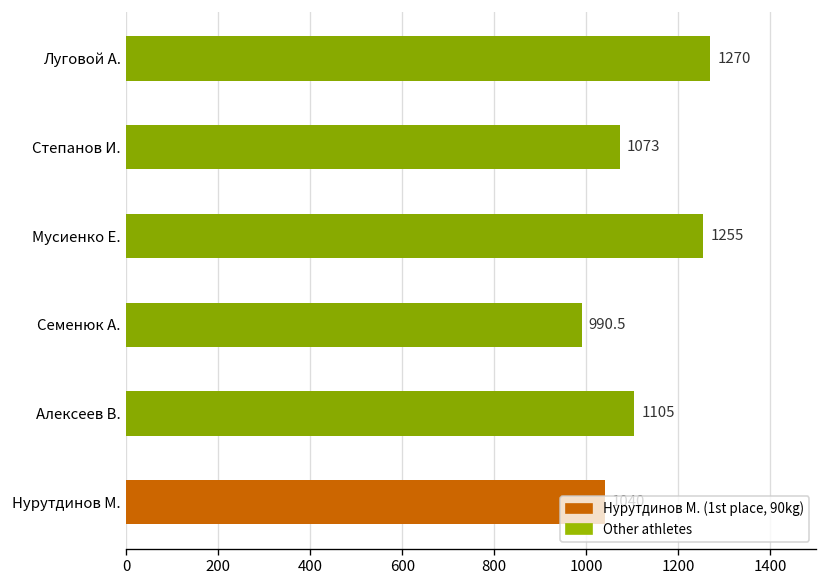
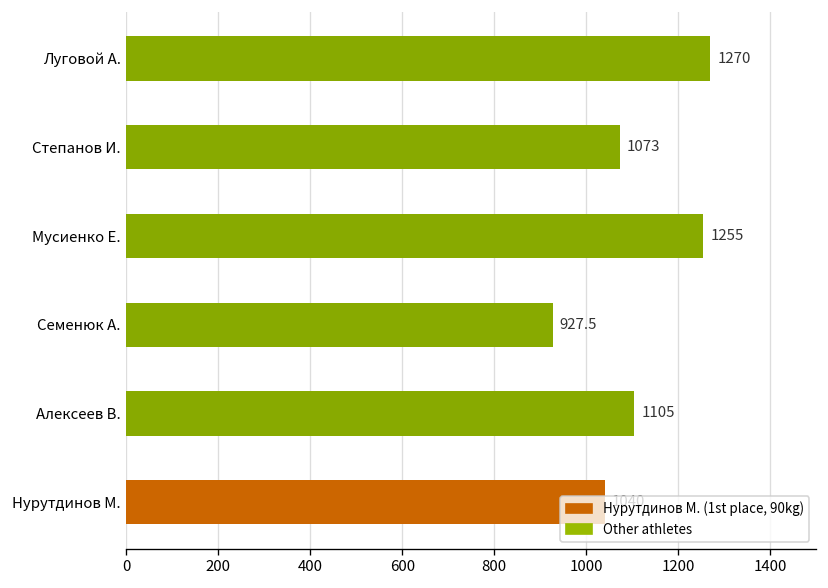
Семенюк А.: 990.5 -> 927.5
